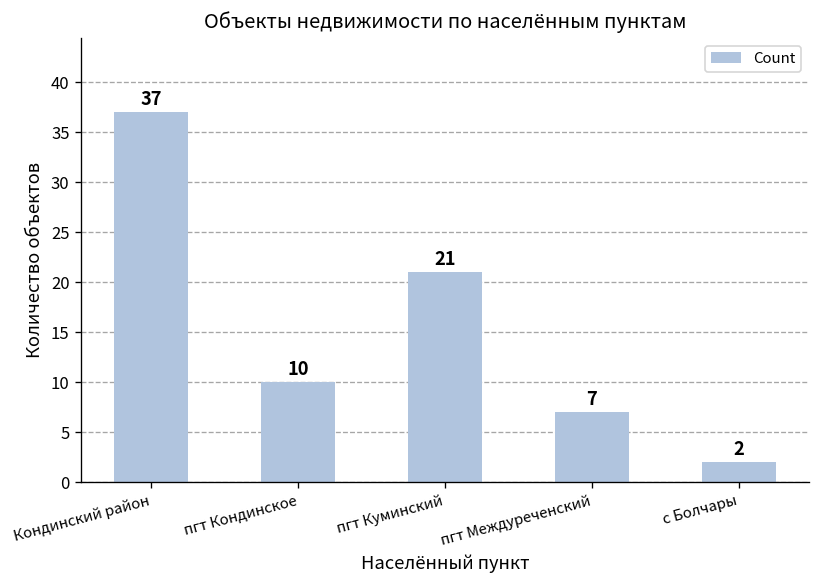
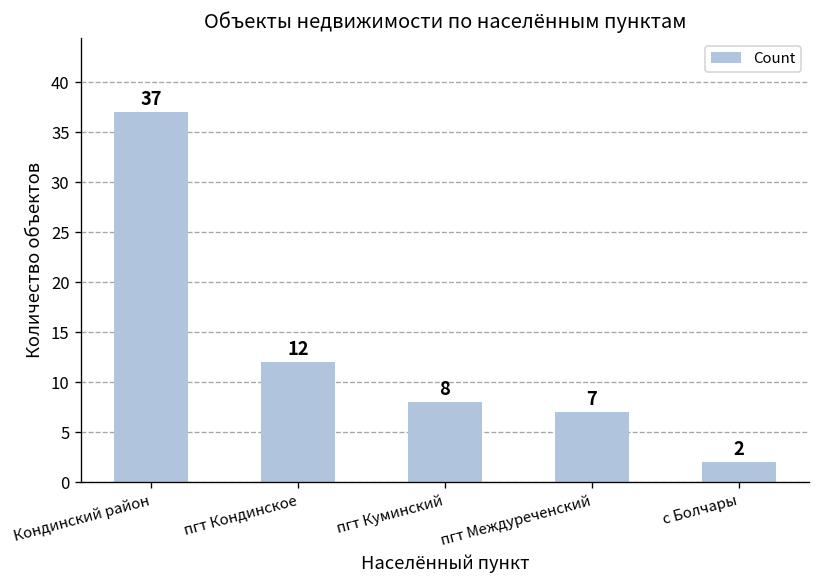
пгт Кондинское: 10 -> 12
пгт Куминский: 21 -> 8
